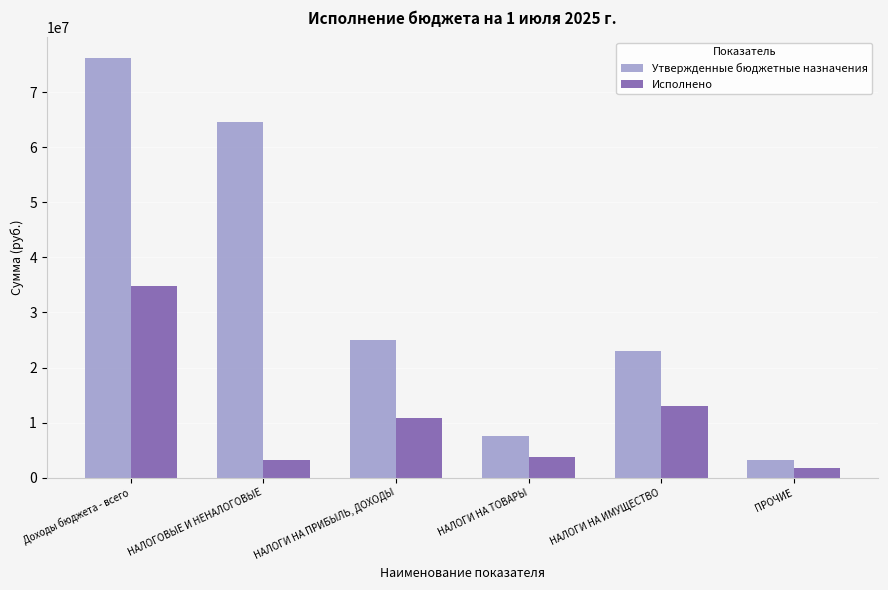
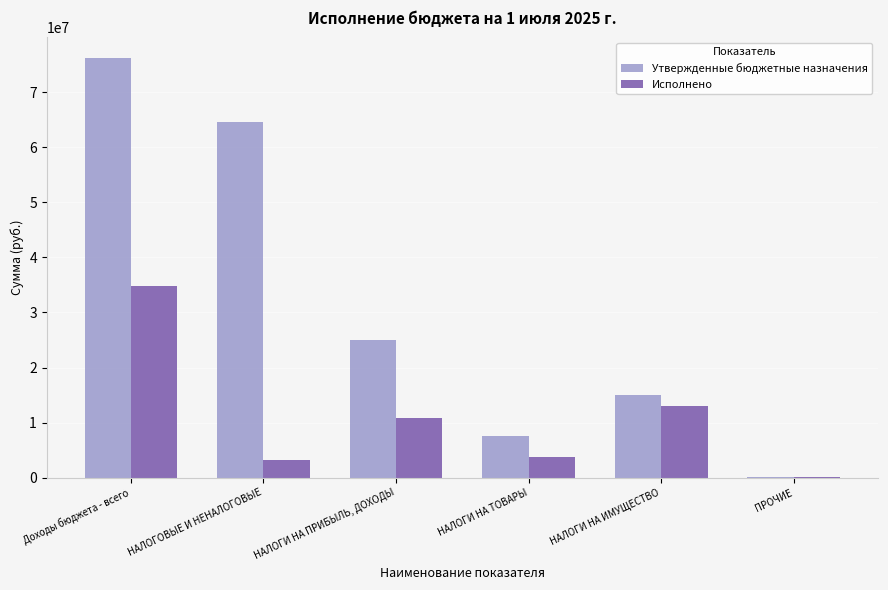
Утвержденные бюджетные назначения, НАЛОГИ НА ИМУЩЕСТВО: 23000000 -> 15000000
Утвержденные бюджетные назначения, ПРОЧИЕ: 3000000 -> 0
Исполнено, ПРОЧИЕ: 2000000 -> 0
